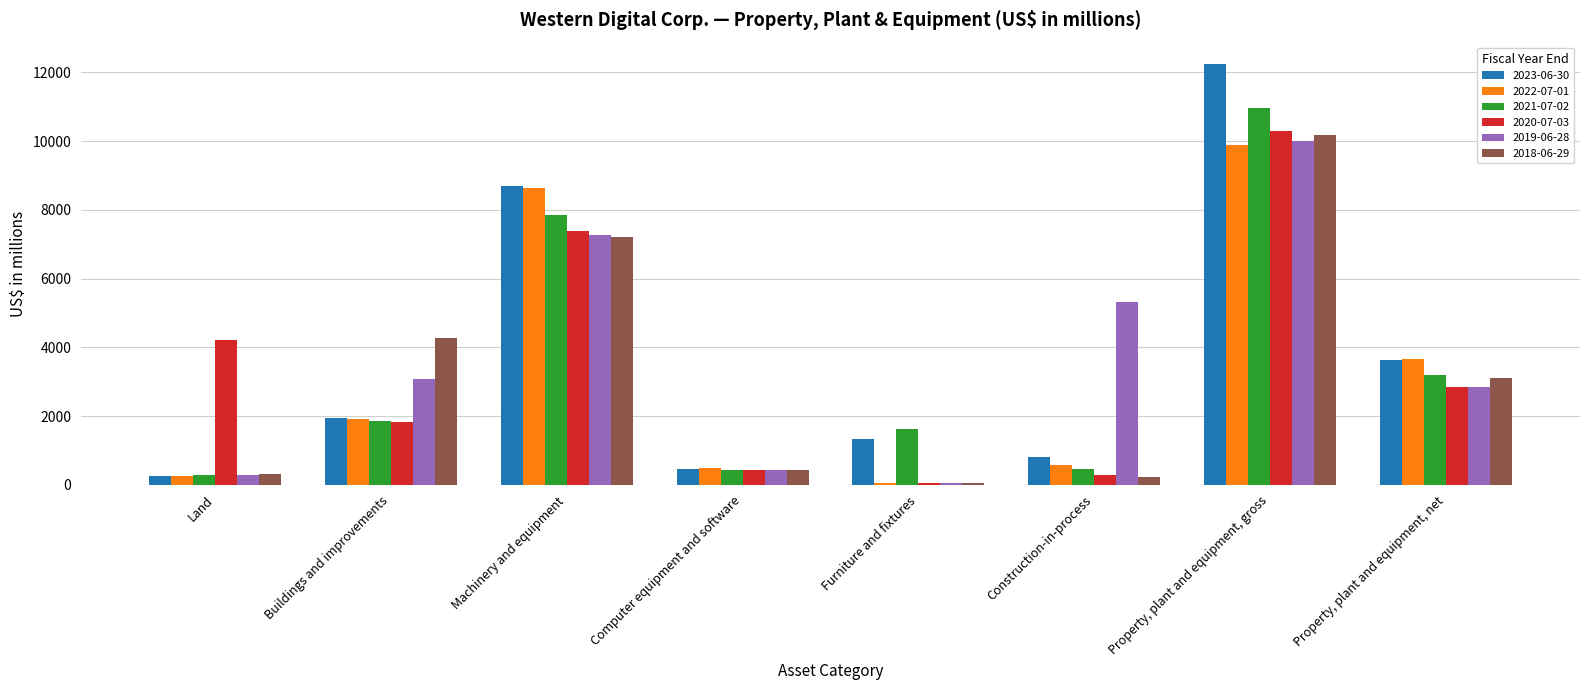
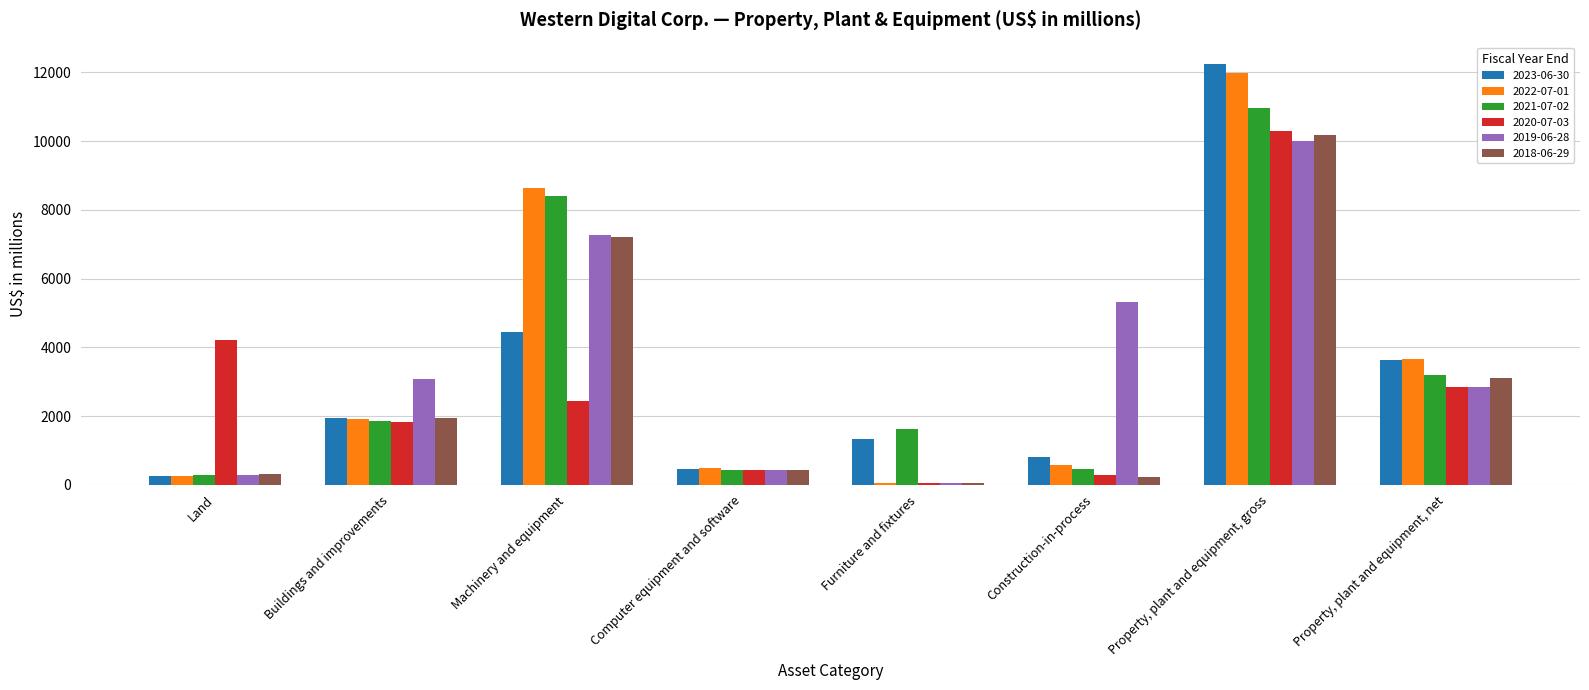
2018-06-29, Buildings and improvements: 4300 -> 1900
2023-06-30, Machinery and equipment: 8700 -> 4400
2021-07-02, Machinery and equipment: 7900 -> 8400
2020-07-03, Machinery and equipment: 7400 -> 2400
2022-07-01, Property, plant and equipment, gross: 9900 -> 12000
